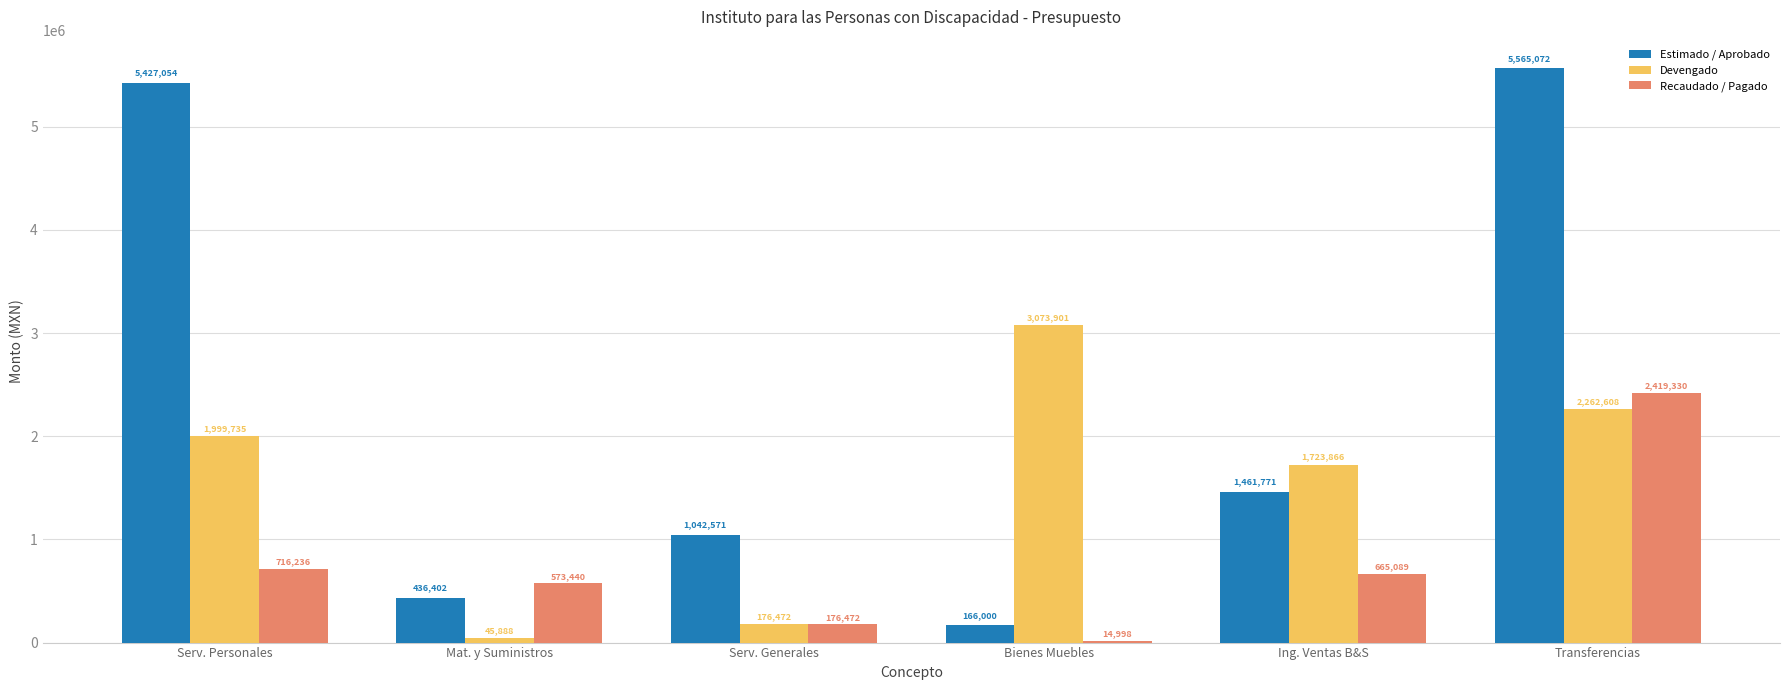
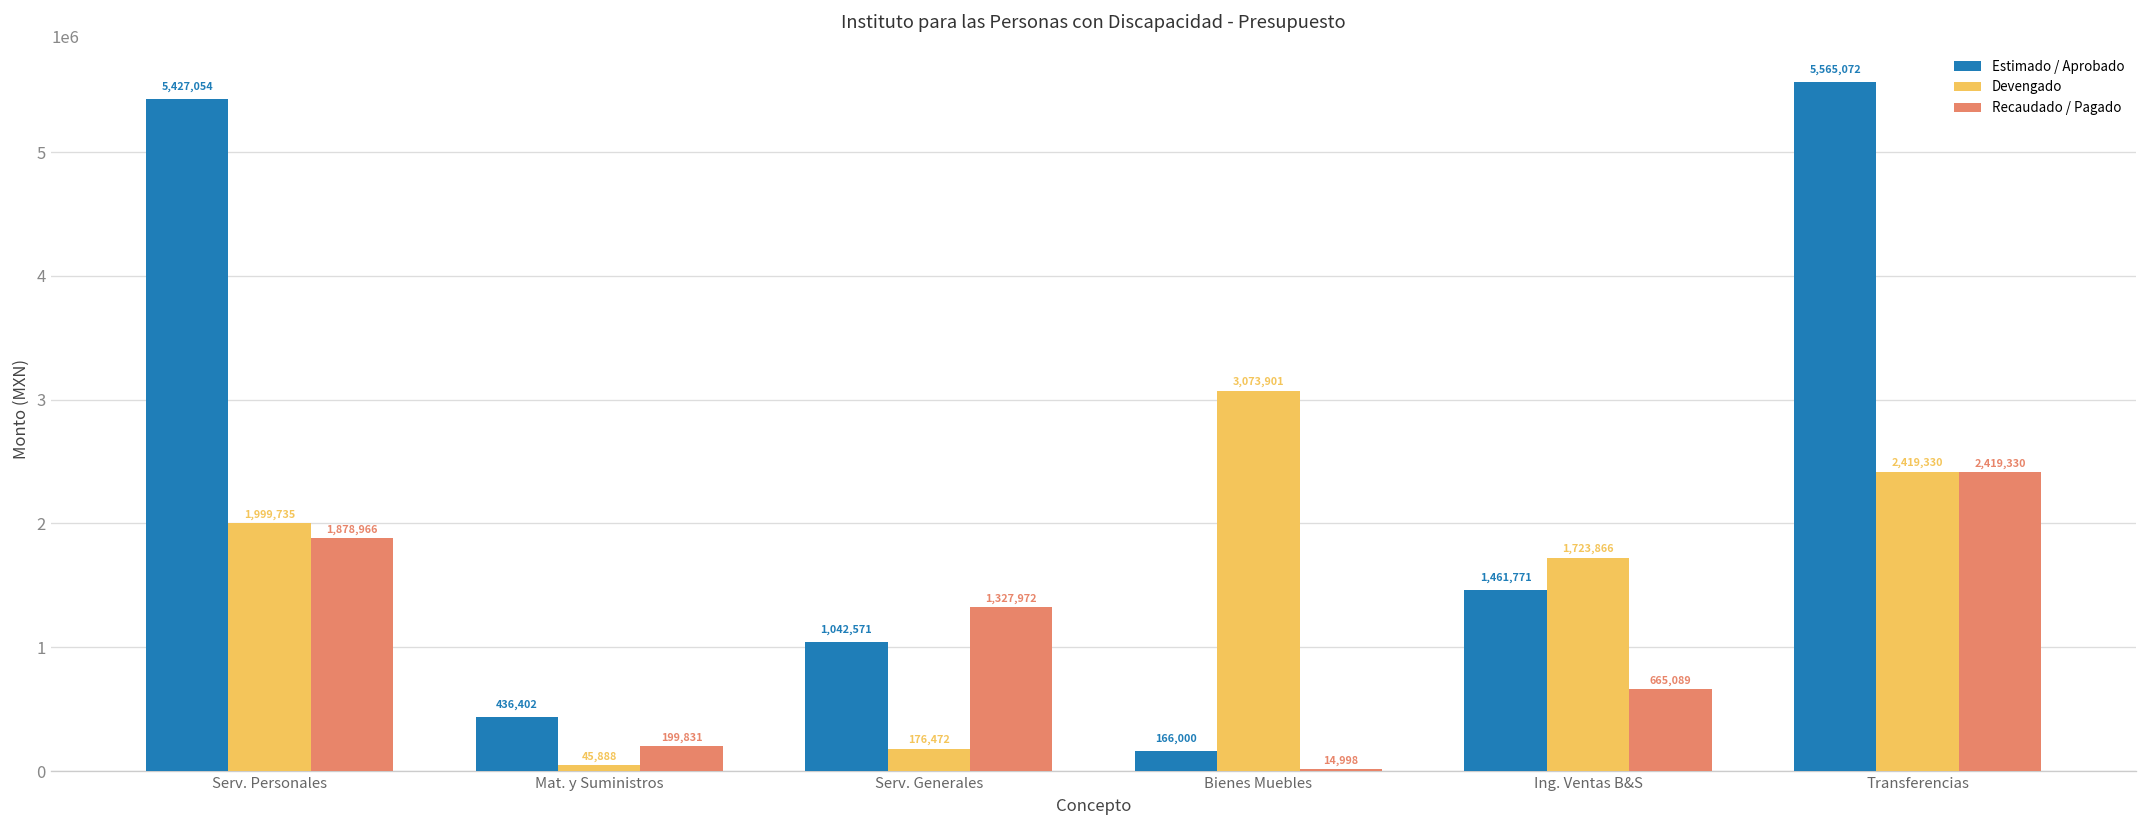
Recaudado / Pagado, Serv. Personales: 716,236 -> 1,878,966
Recaudado / Pagado, Mat. y Suministros: 573,440 -> 199,831
Recaudado / Pagado, Serv. Generales: 176,472 -> 1,327,972
Devengado, Transferencias: 2,262,608 -> 2,419,330
